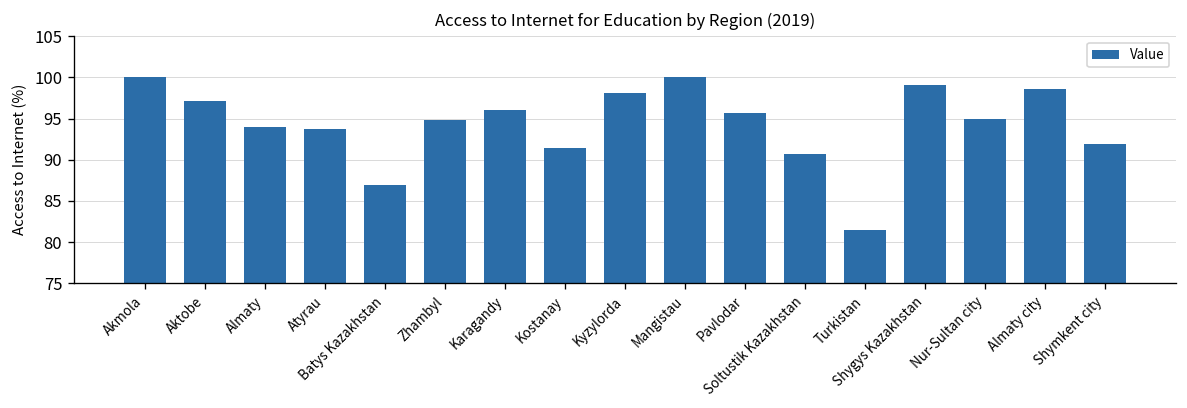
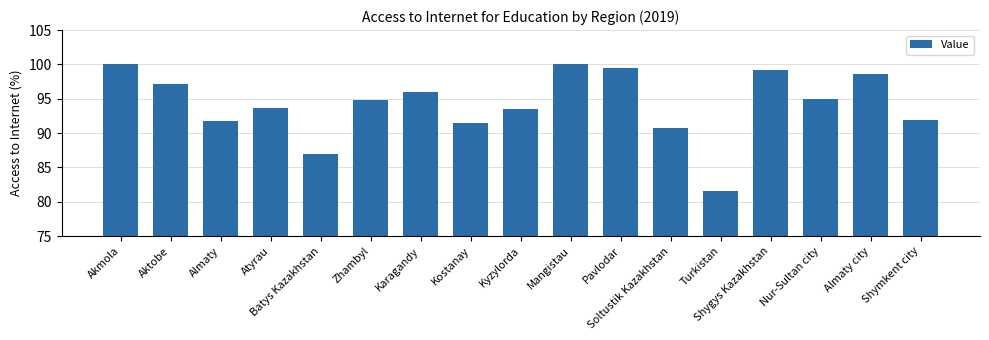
Almaty: 94 -> 92
Kyzylorda: 98 -> 94
Pavlodar: 96 -> 99
